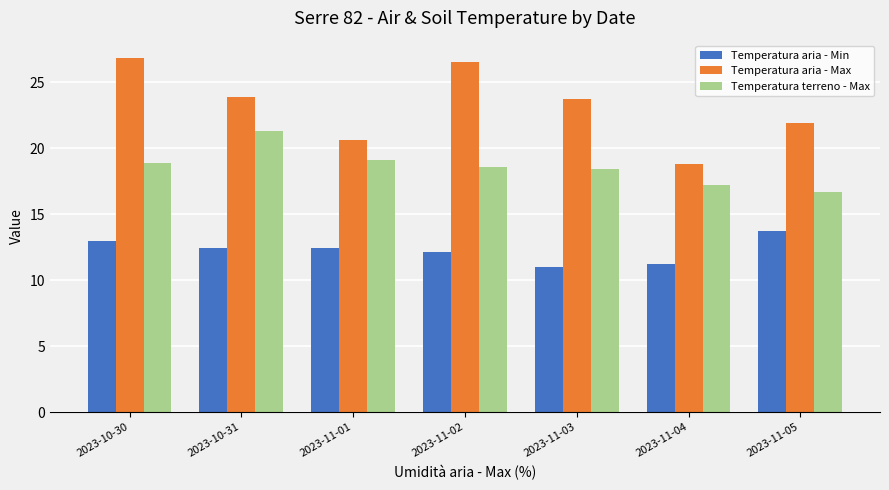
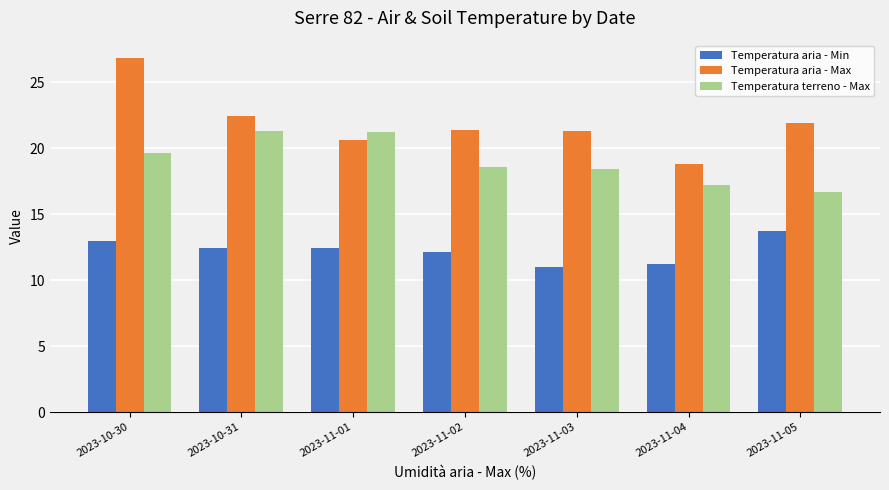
Temperatura terreno - Max, 2023-10-30: 18.9 -> 19.6
Temperatura aria - Max, 2023-10-31: 23.9 -> 22.4
Temperatura terreno - Max, 2023-11-01: 19.1 -> 21.2
Temperatura aria - Max, 2023-11-02: 26.5 -> 21.4
Temperatura aria - Max, 2023-11-03: 23.7 -> 21.3
